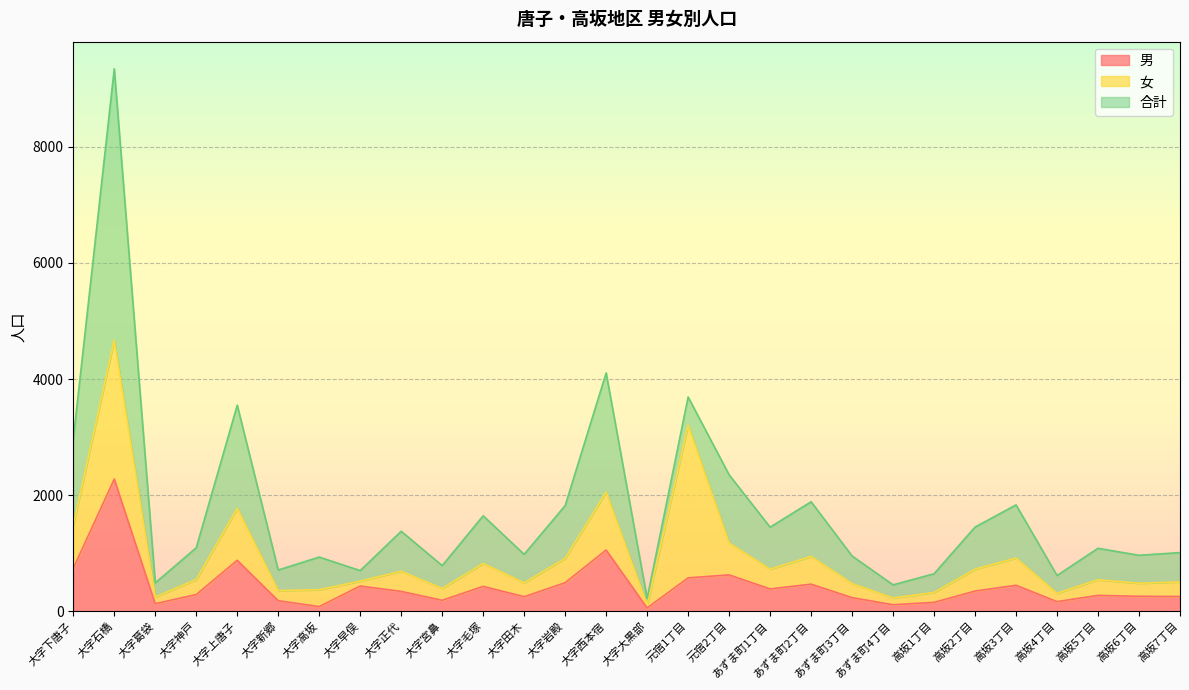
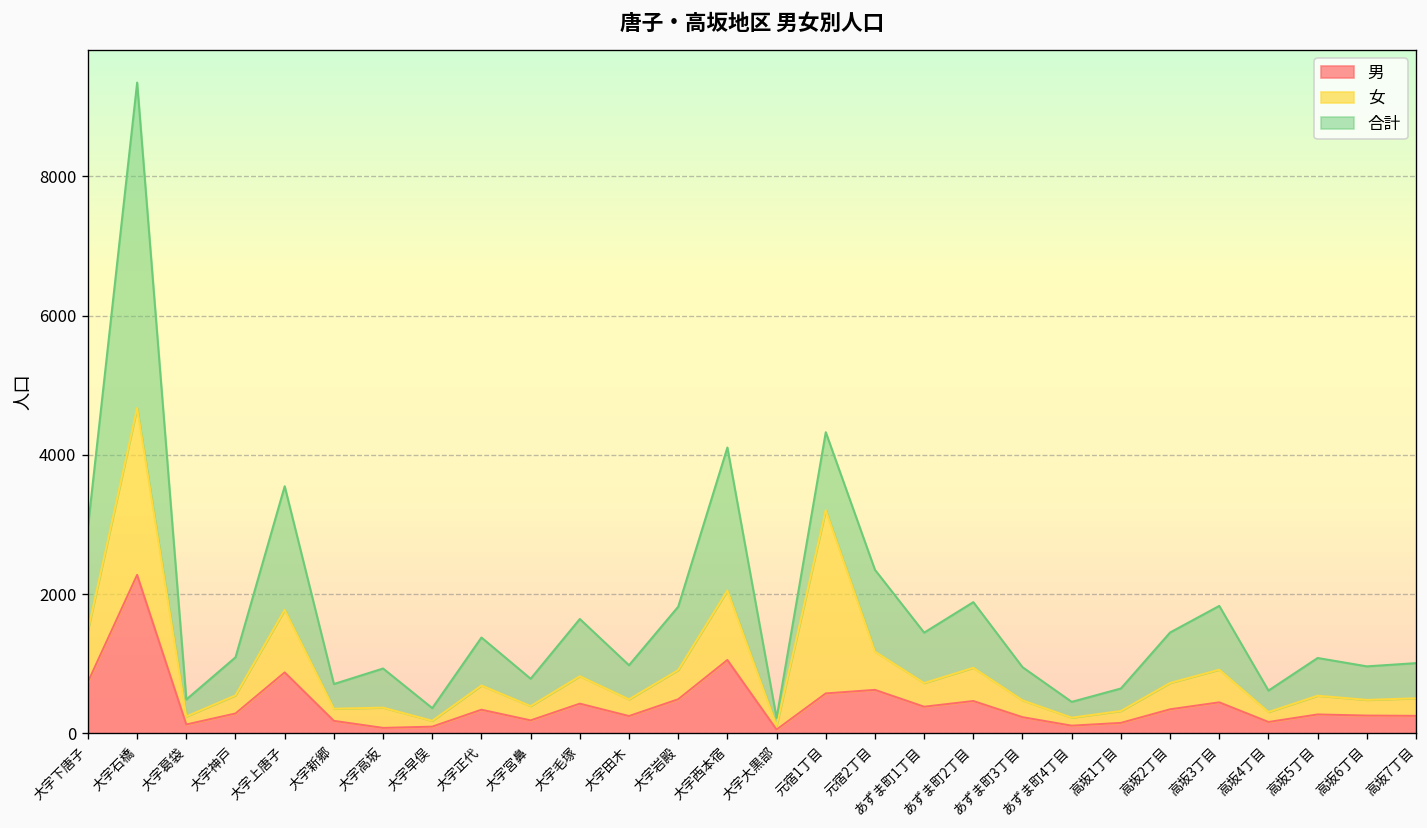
男, 大字早俣: 400 -> 100
合計, 元宿1丁目: 500 -> 1100
